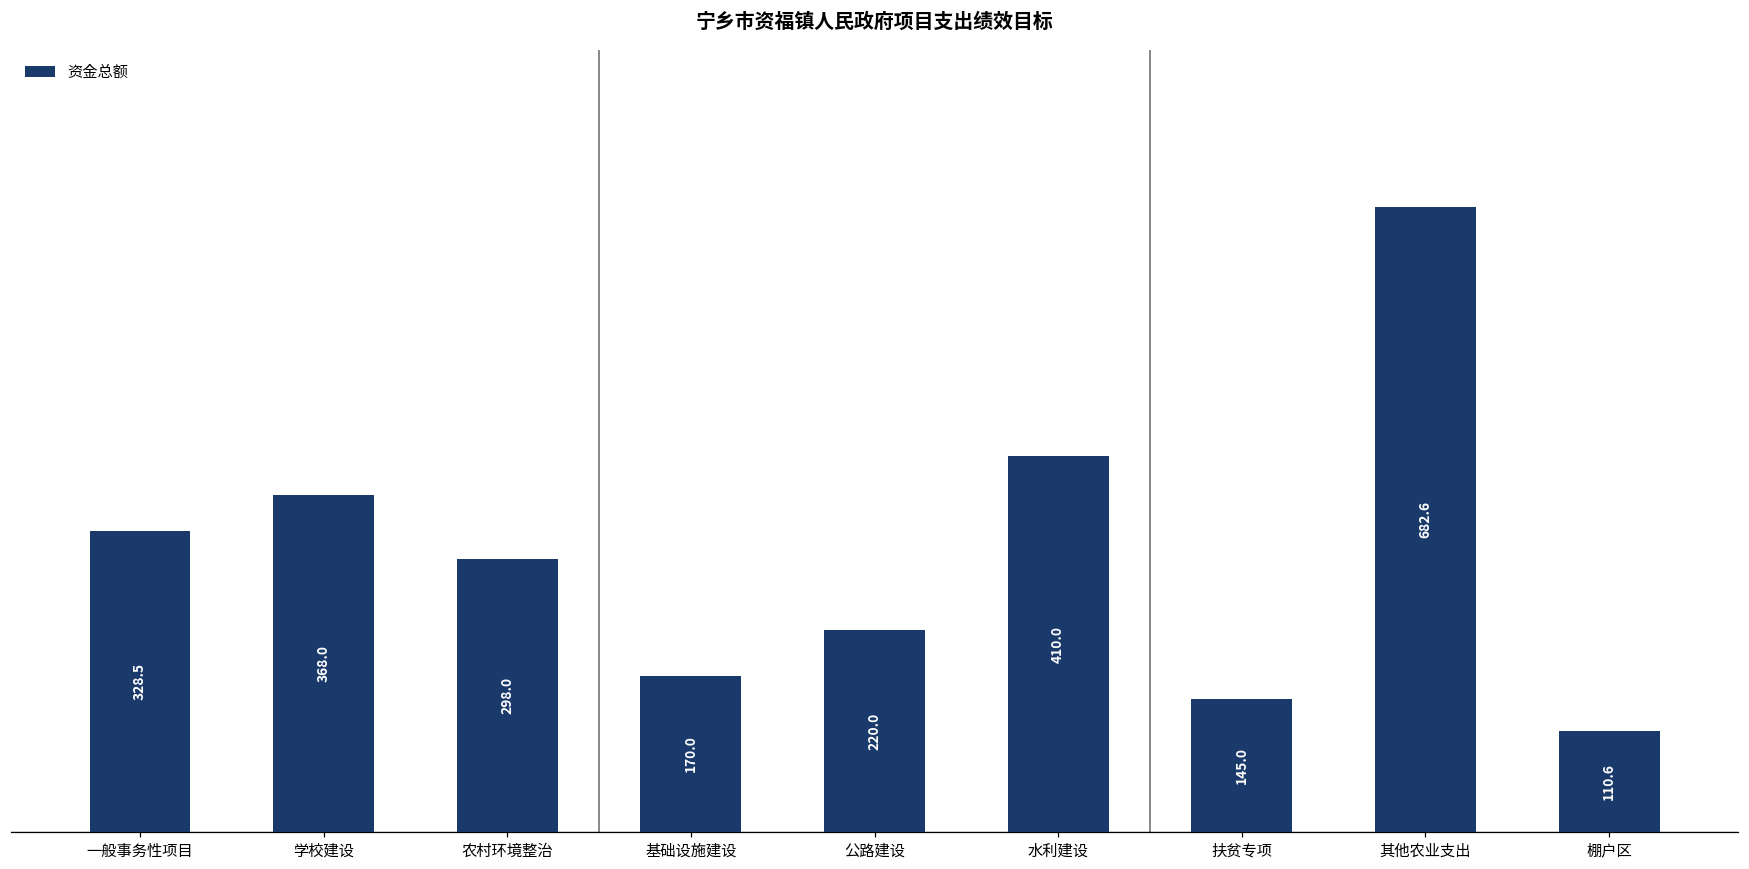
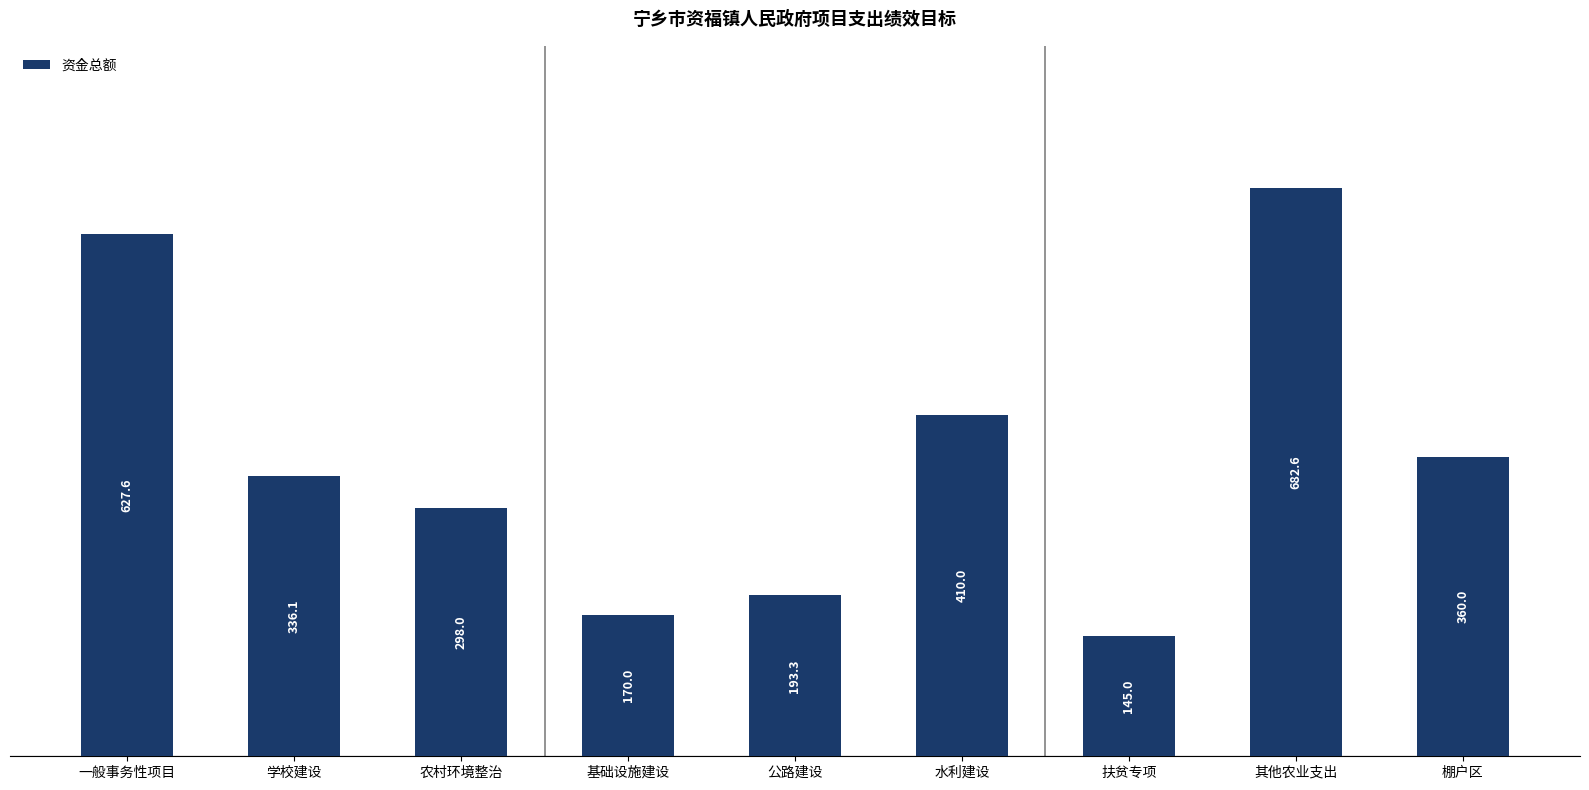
一般事务性项目: 328.5 -> 627.6
学校建设: 368.0 -> 336.1
公路建设: 220.0 -> 193.3
棚户区: 110.6 -> 360.0
